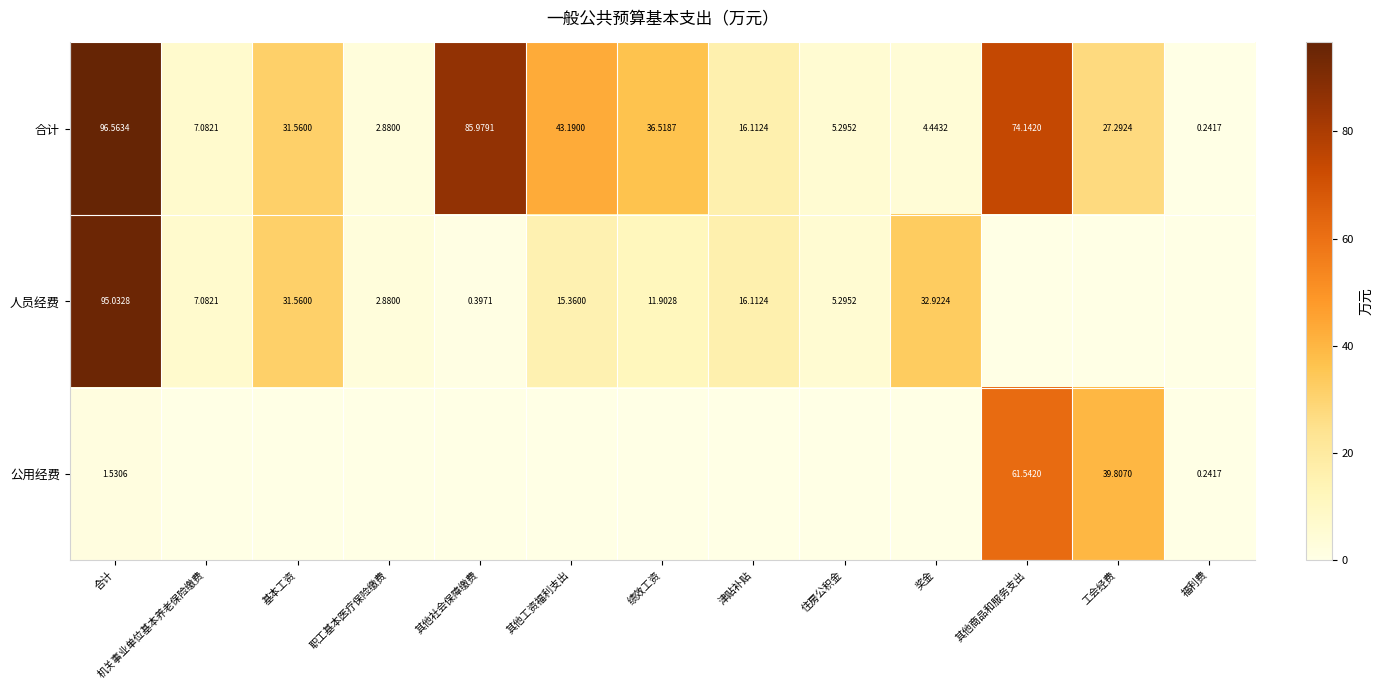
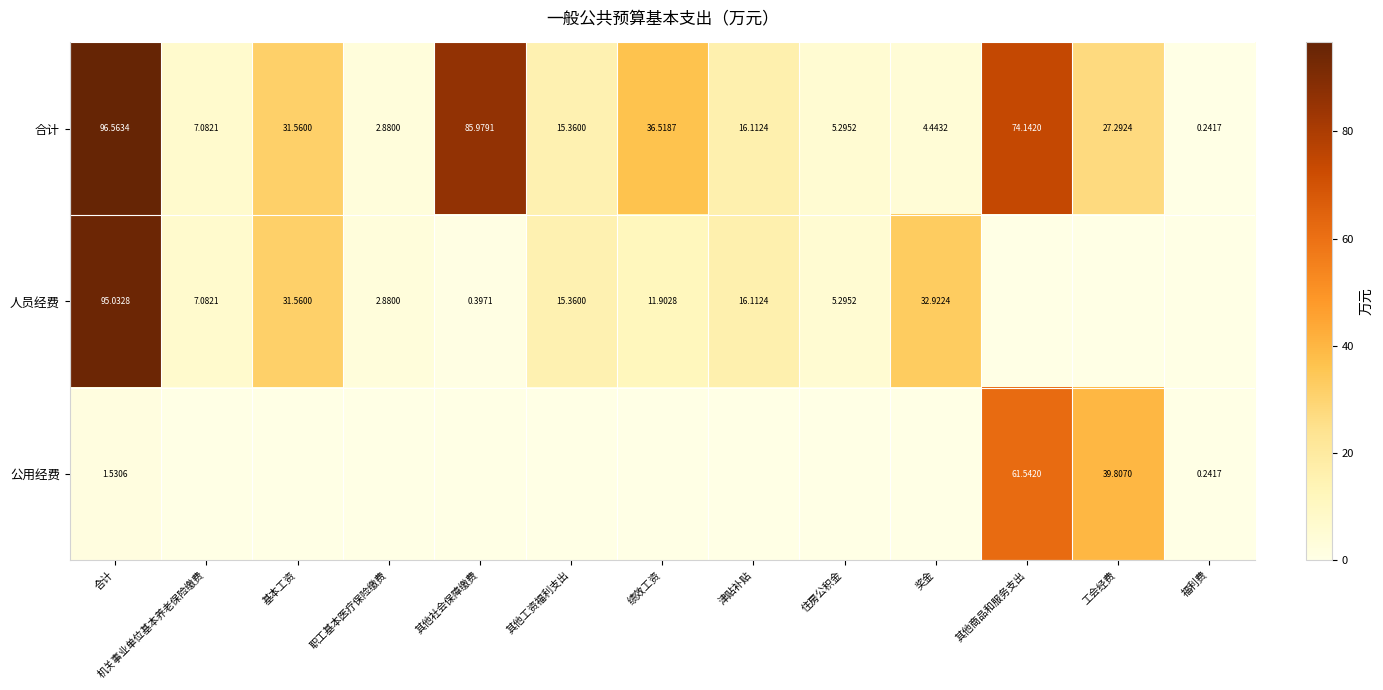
合计, 其他工资福利支出: 43.1900 -> 15.3600
